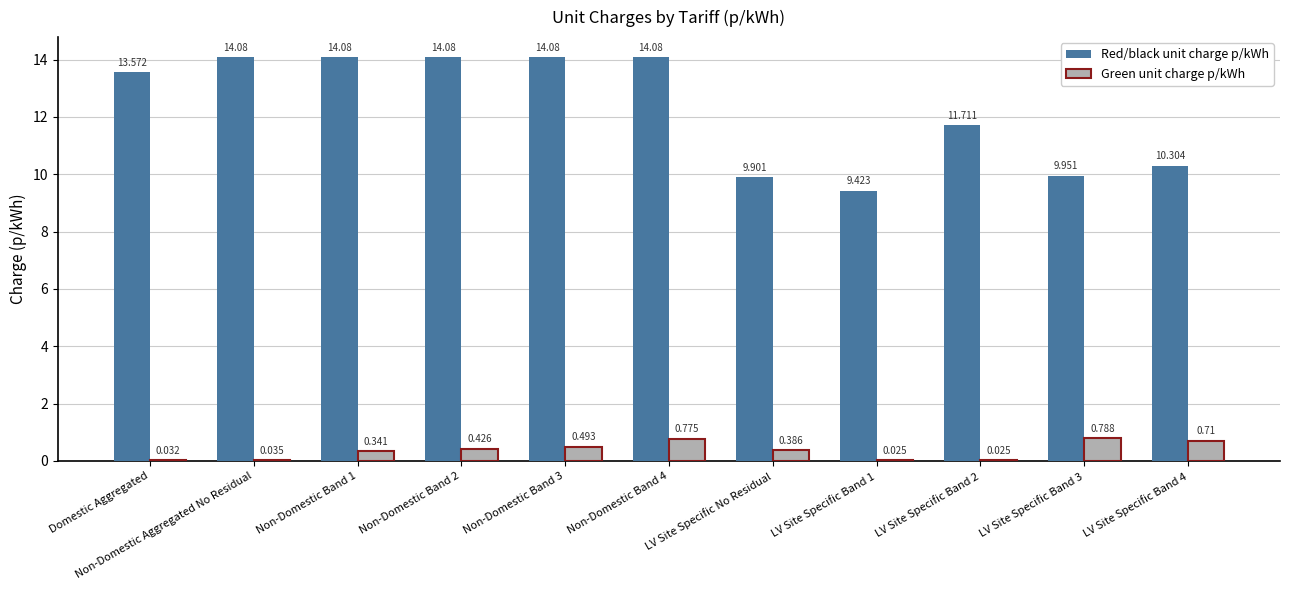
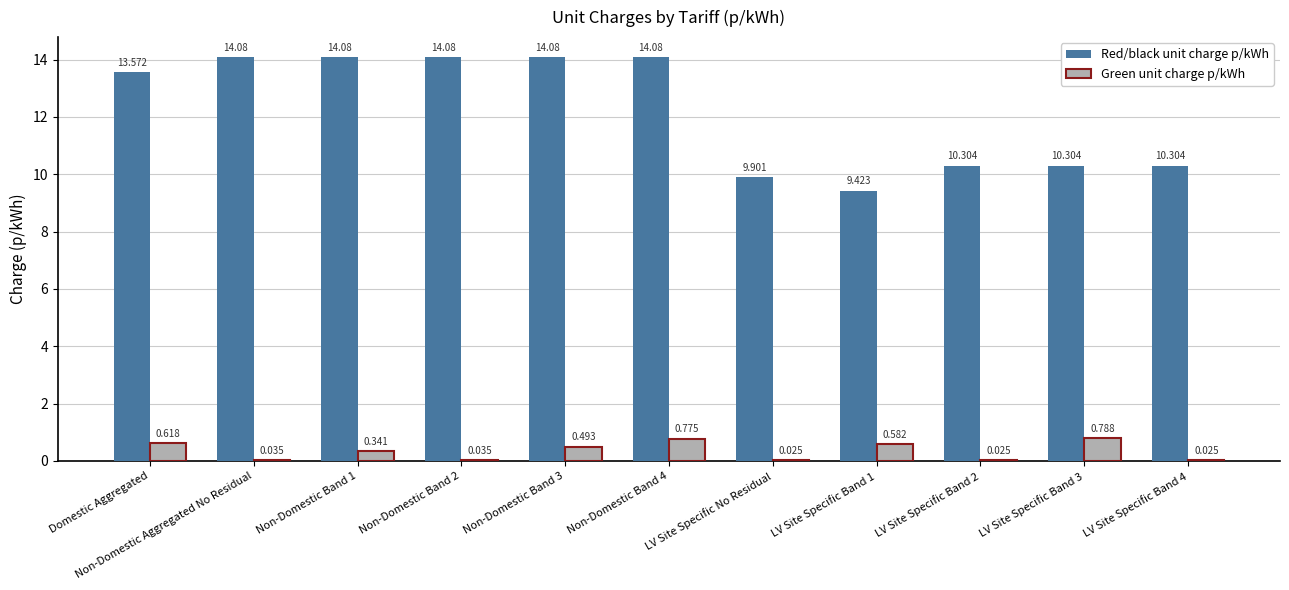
Green unit charge p/kWh, Domestic Aggregated: 0.032 -> 0.618
Green unit charge p/kWh, Non-Domestic Band 2: 0.426 -> 0.035
Green unit charge p/kWh, LV Site Specific No Residual: 0.386 -> 0.025
Green unit charge p/kWh, LV Site Specific Band 1: 0.025 -> 0.582
Red/black unit charge p/kWh, LV Site Specific Band 2: 11.711 -> 10.304
Red/black unit charge p/kWh, LV Site Specific Band 3: 9.951 -> 10.304
Green unit charge p/kWh, LV Site Specific Band 4: 0.71 -> 0.025
